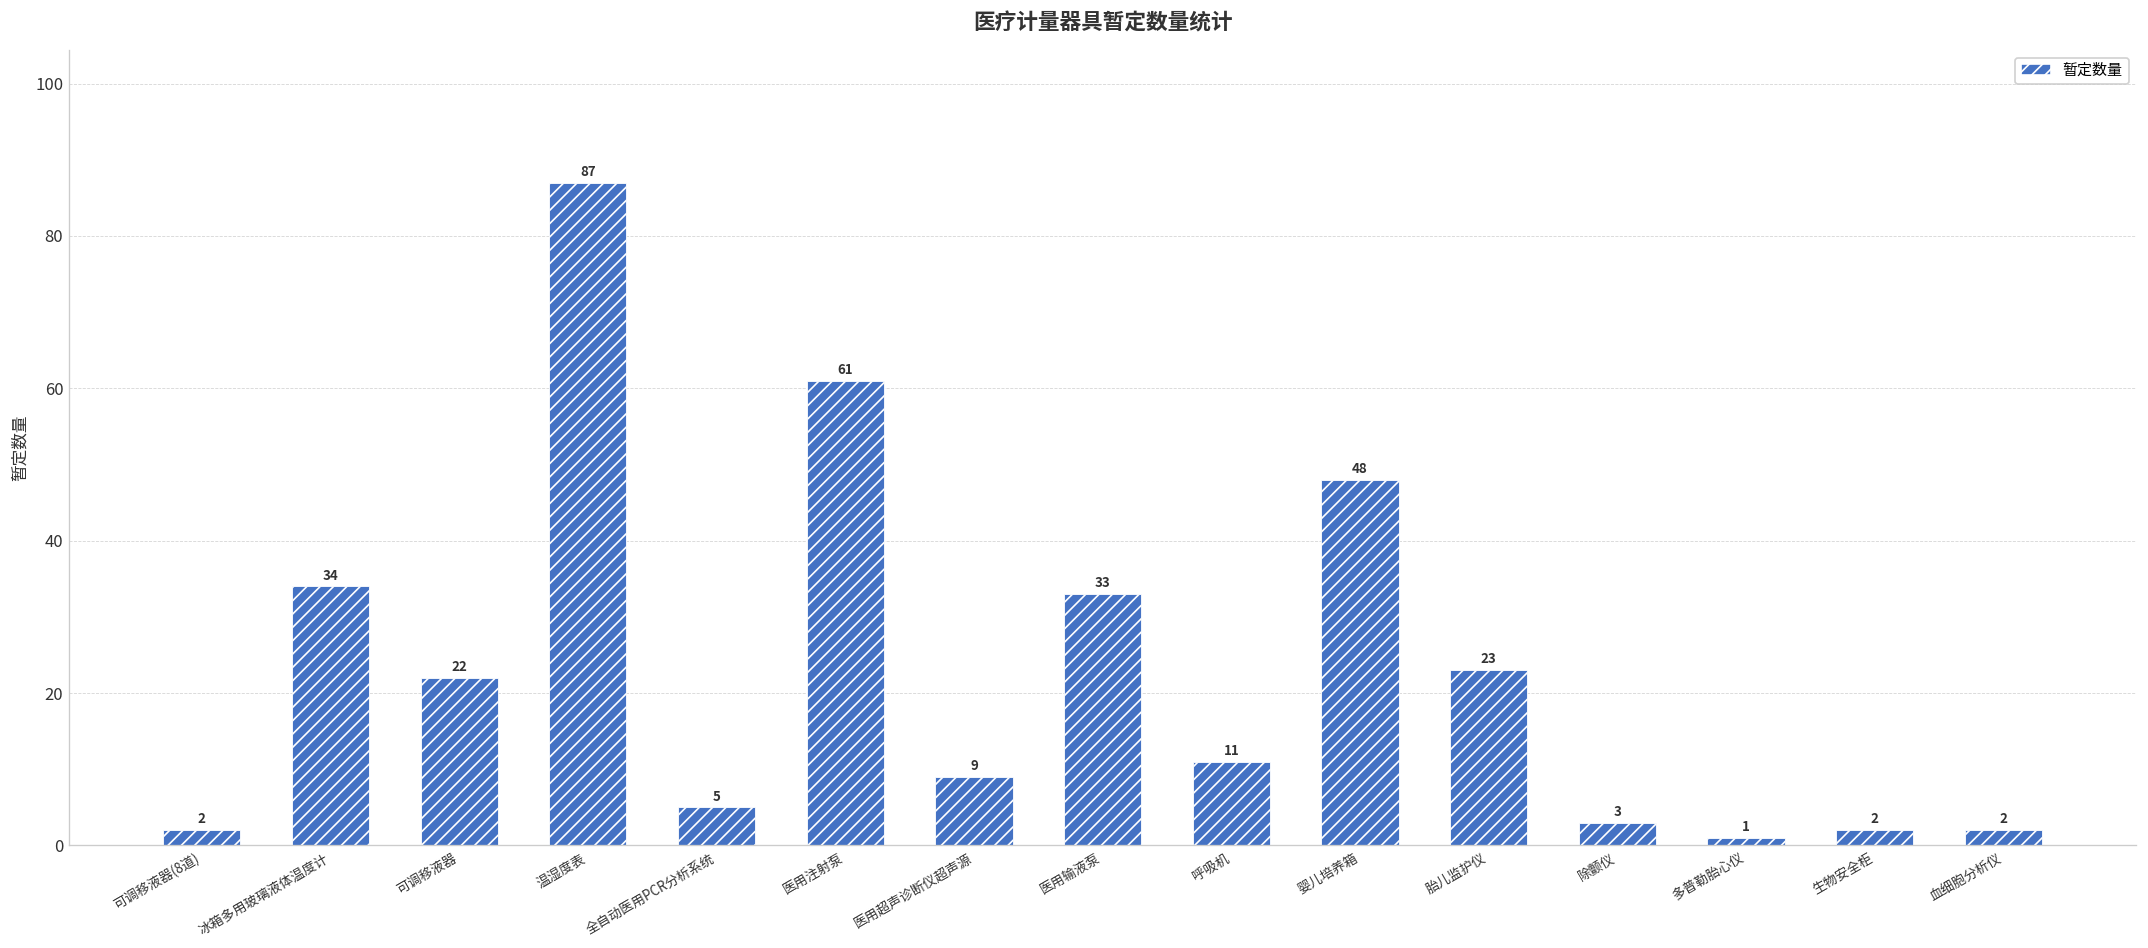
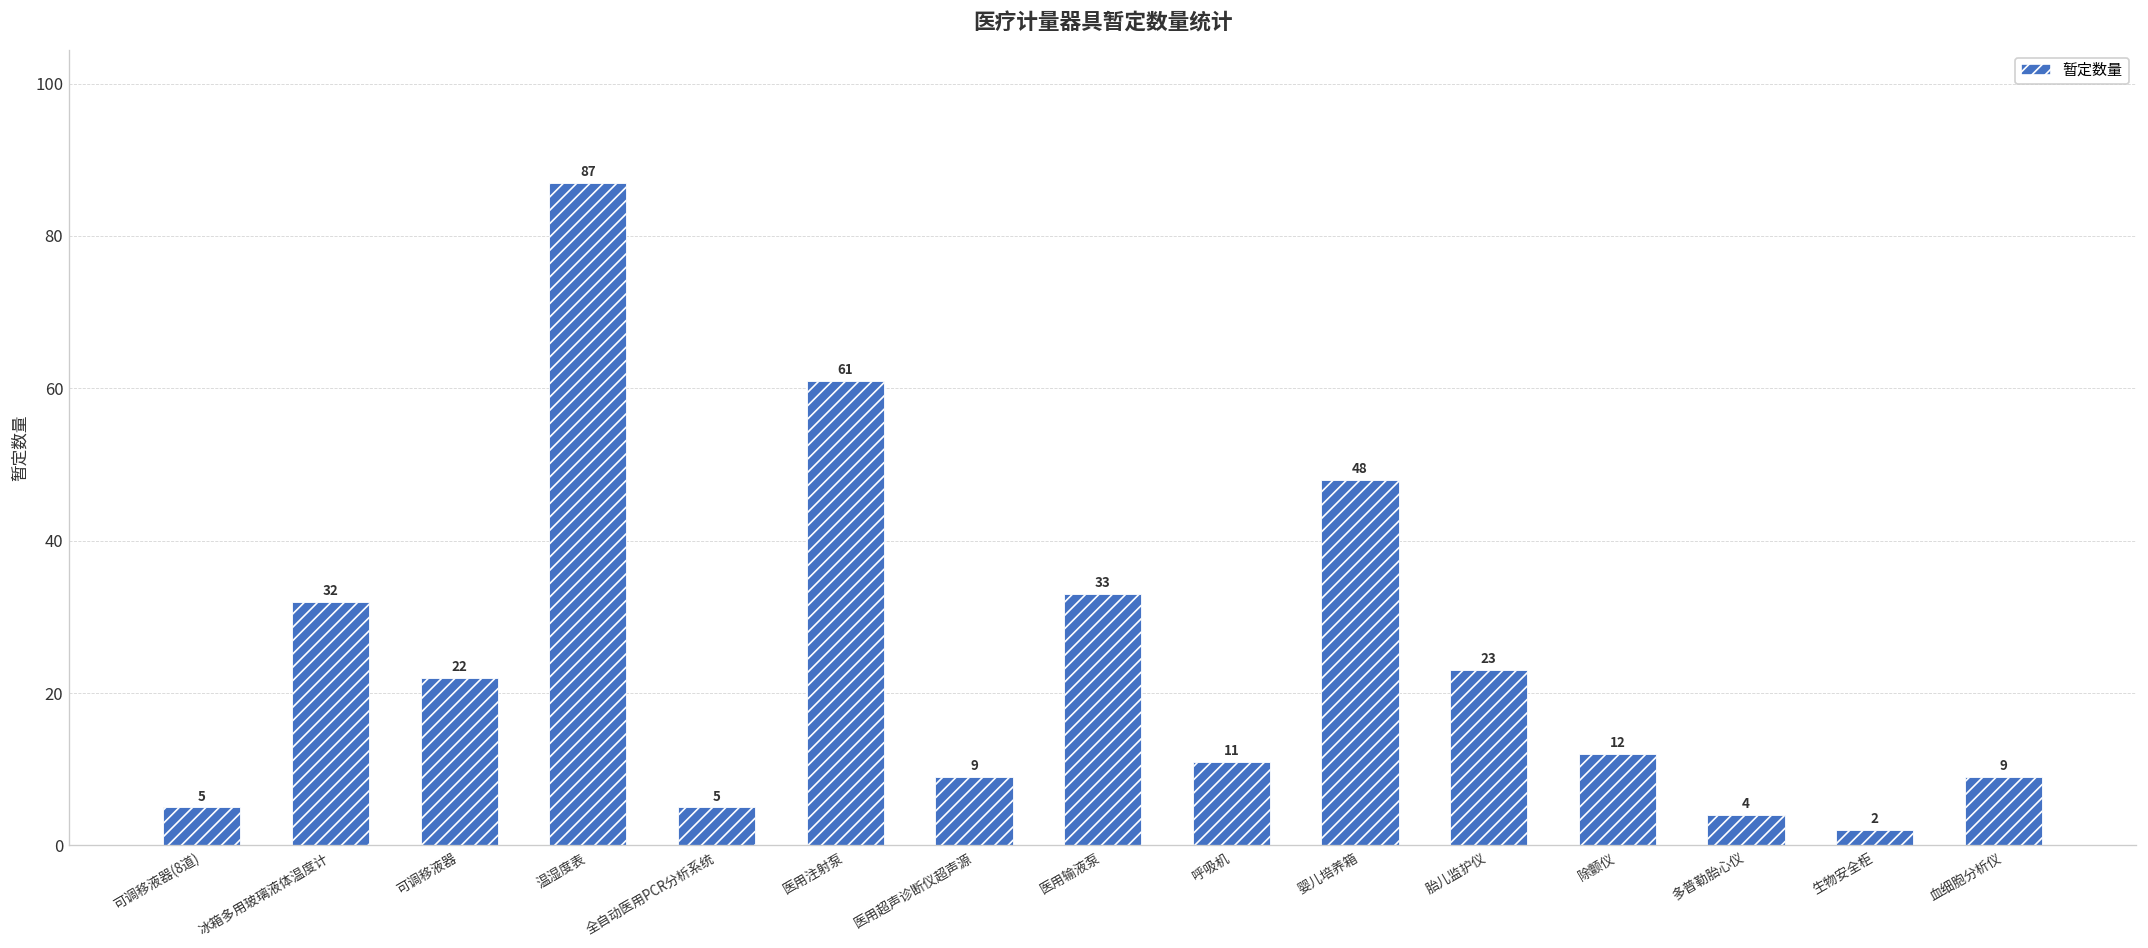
可调移液器(8道): 2 -> 5
冰箱多用玻璃液体温度计: 34 -> 32
除颤仪: 3 -> 12
多普勒胎心仪: 1 -> 4
血细胞分析仪: 2 -> 9
